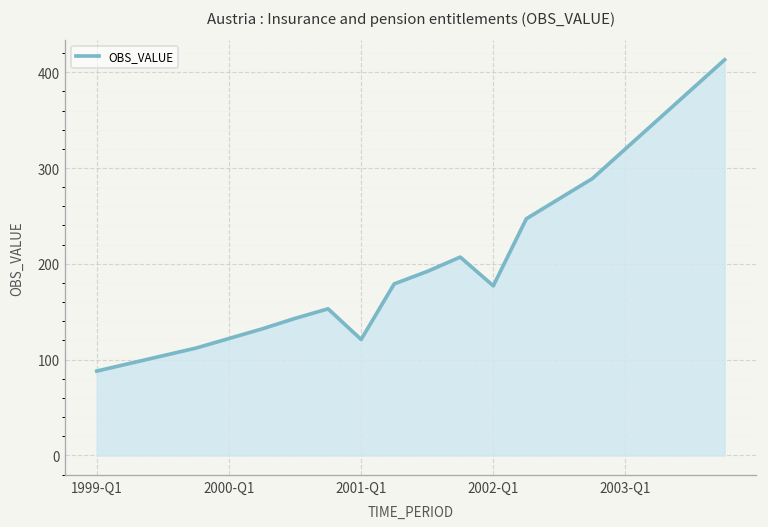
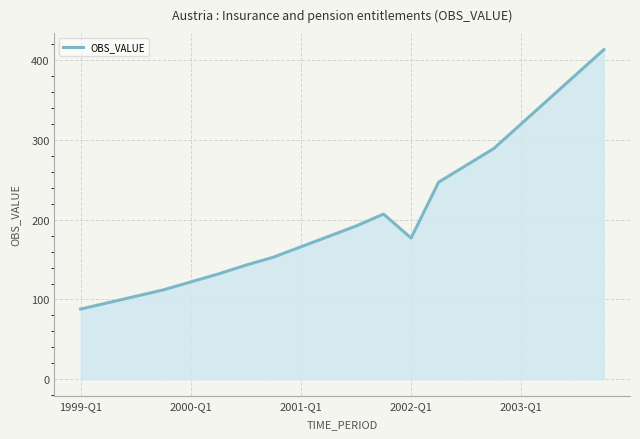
2001-Q1: 120 -> 170
